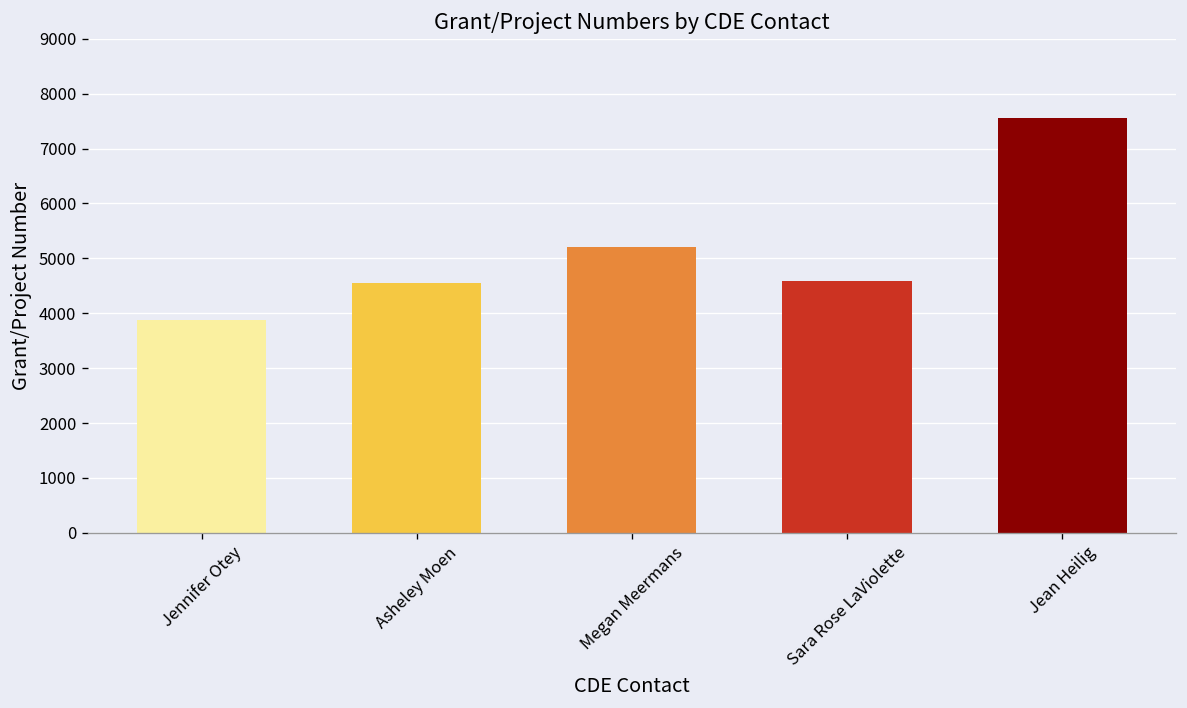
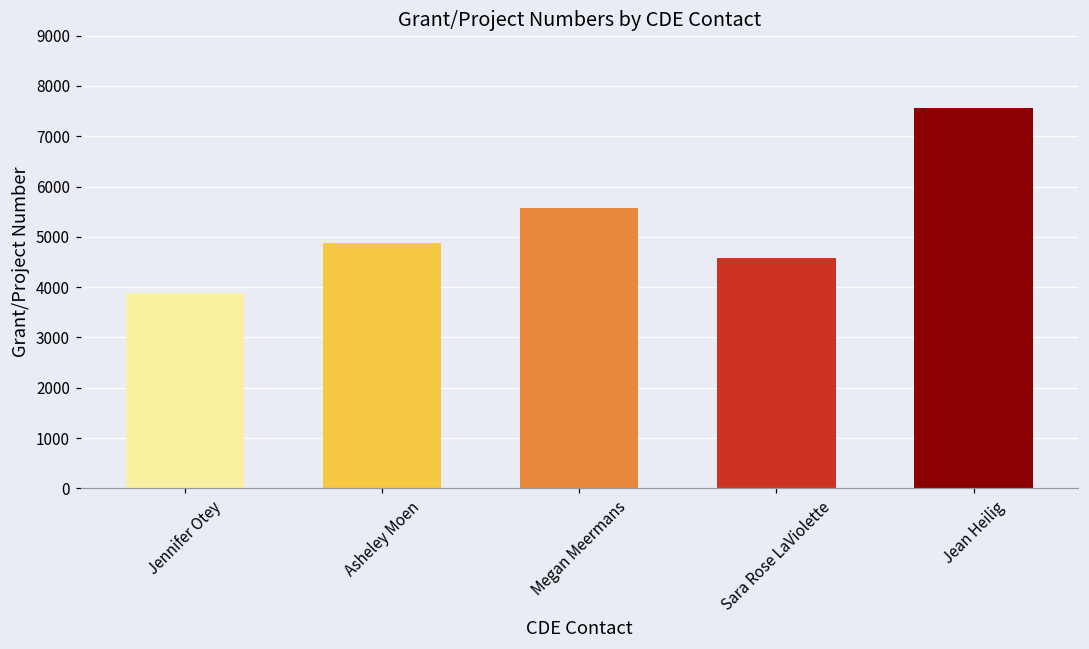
Asheley Moen: 4600 -> 4900
Megan Meermans: 5200 -> 5600
